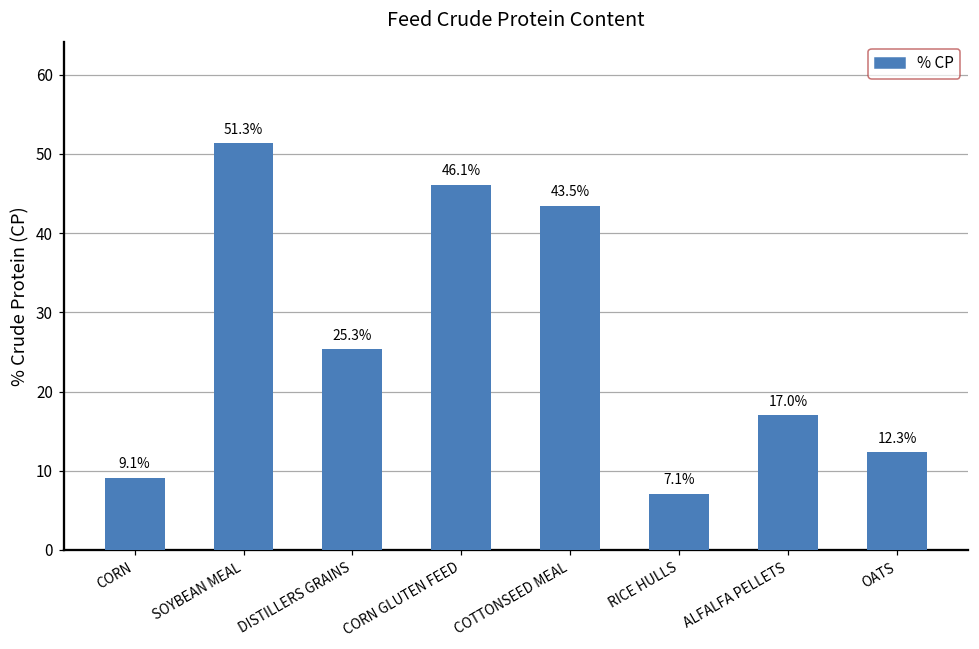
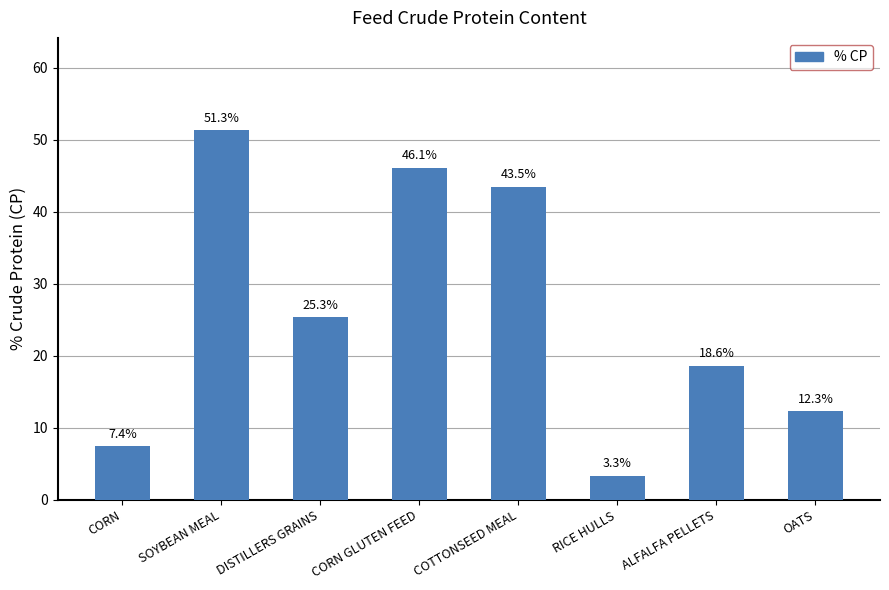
CORN: 9.1% -> 7.4%
RICE HULLS: 7.1% -> 3.3%
ALFALFA PELLETS: 17.0% -> 18.6%
